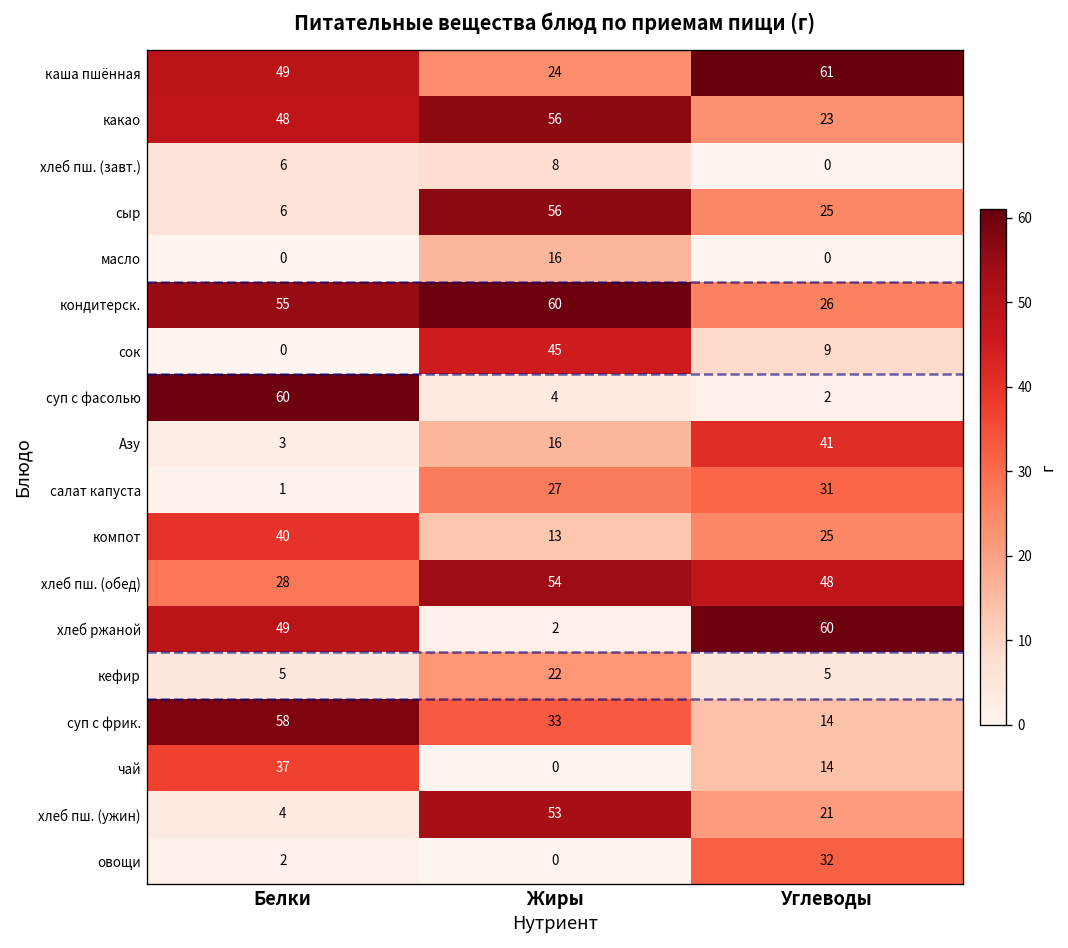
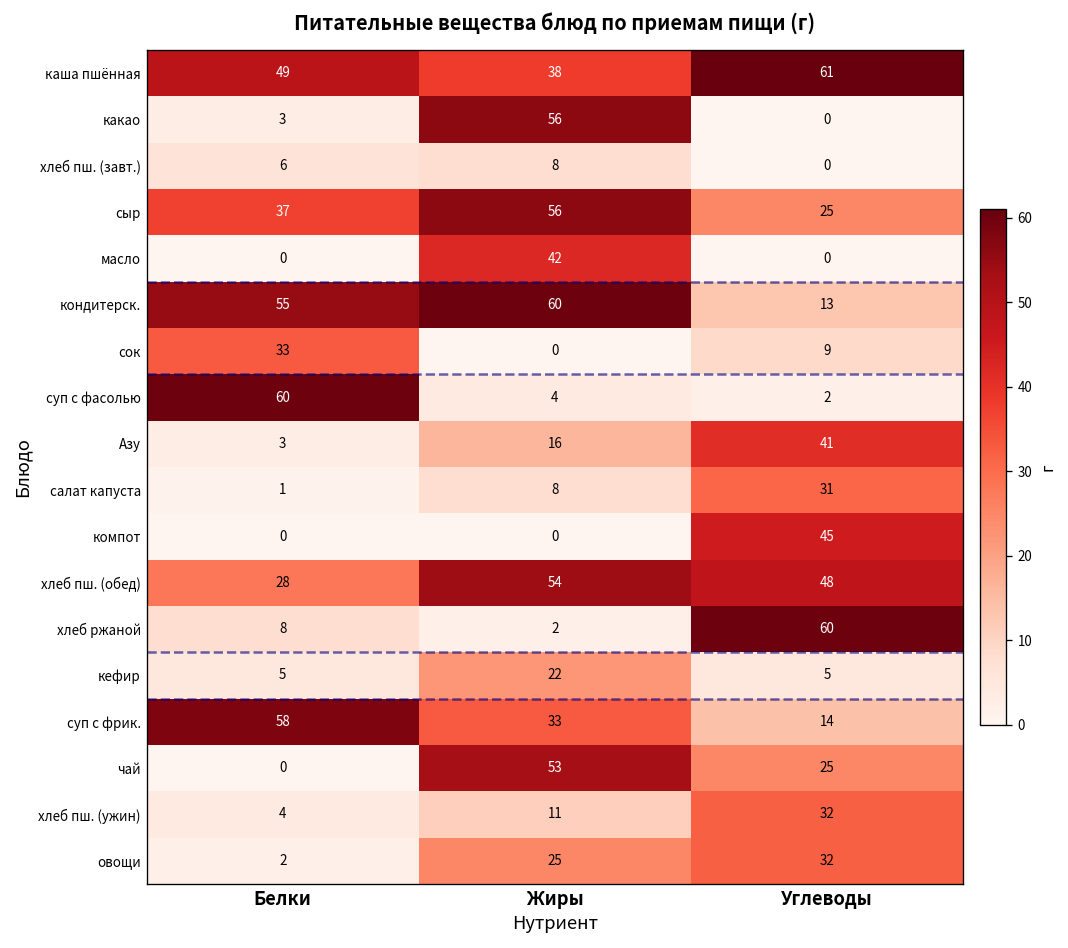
каша пшённая, Жиры: 24 -> 38
какао, Белки: 48 -> 3
какао, Углеводы: 23 -> 0
сыр, Белки: 6 -> 37
масло, Жиры: 16 -> 42
кондитерск., Углеводы: 26 -> 13
сок, Белки: 0 -> 33
сок, Жиры: 45 -> 0
салат капуста, Жиры: 27 -> 8
компот, Белки: 40 -> 0
компот, Жиры: 13 -> 0
компот, Углеводы: 25 -> 45
хлеб ржаной, Белки: 49 -> 8
чай, Белки: 37 -> 0
чай, Жиры: 0 -> 53
чай, Углеводы: 14 -> 25
хлеб пш. (ужин), Жиры: 53 -> 11
хлеб пш. (ужин), Углеводы: 21 -> 32
овощи, Жиры: 0 -> 25
